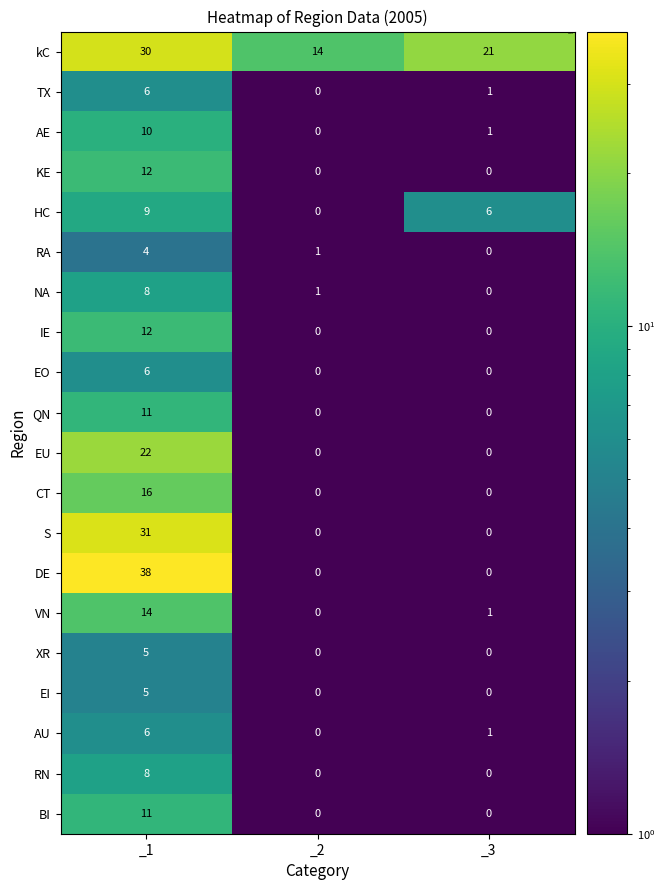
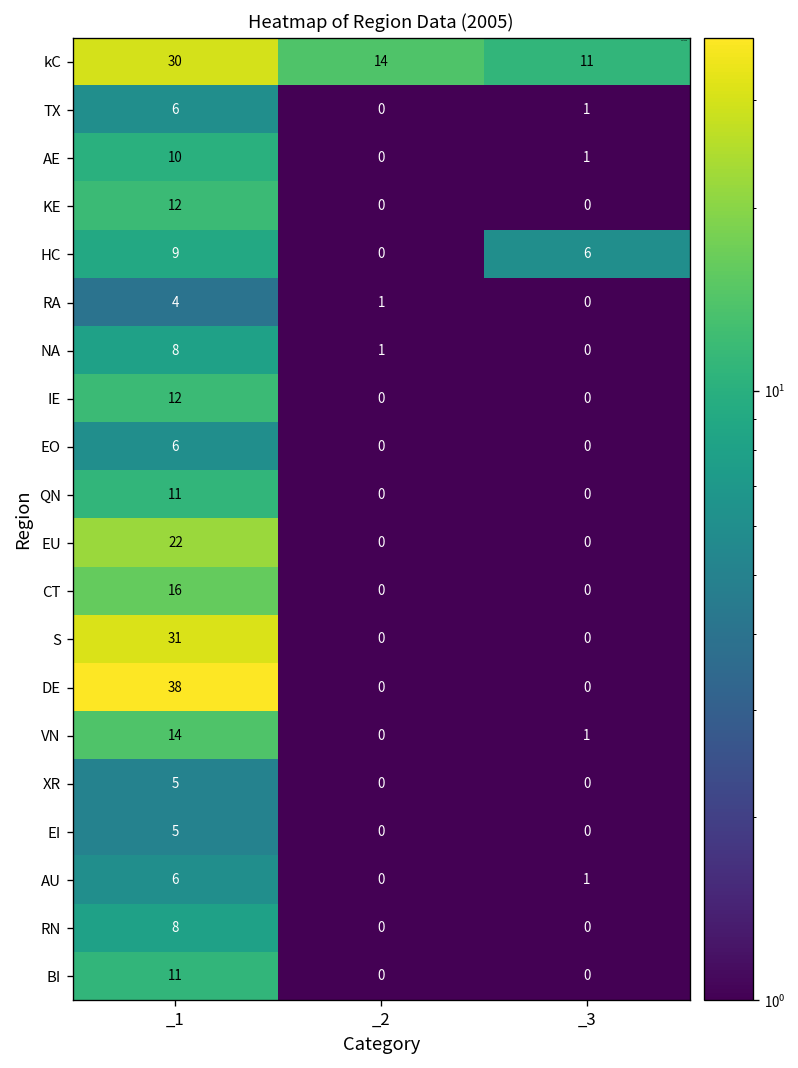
kC, _3: 21 -> 11
